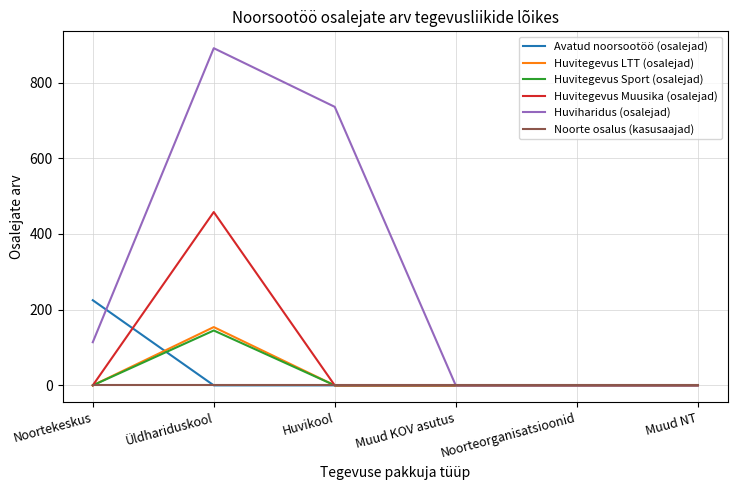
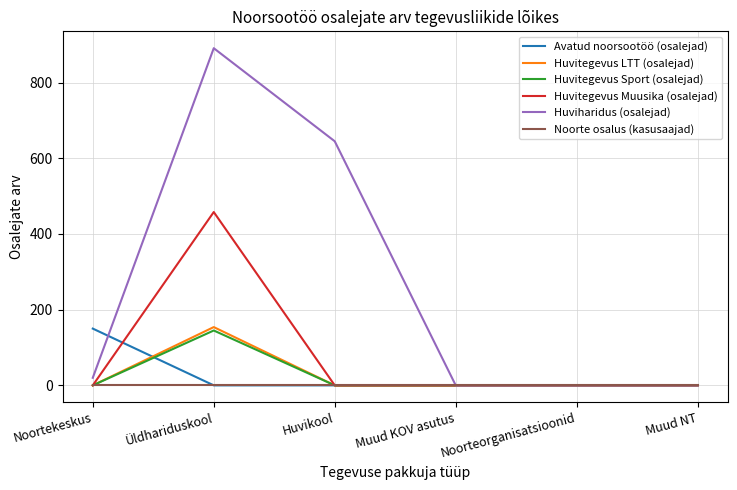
Avatud noorsootöö (osalejad), Noortekeskus: 230 -> 150
Huviharidus (osalejad), Noortekeskus: 110 -> 20
Huviharidus (osalejad), Huvikool: 740 -> 650
